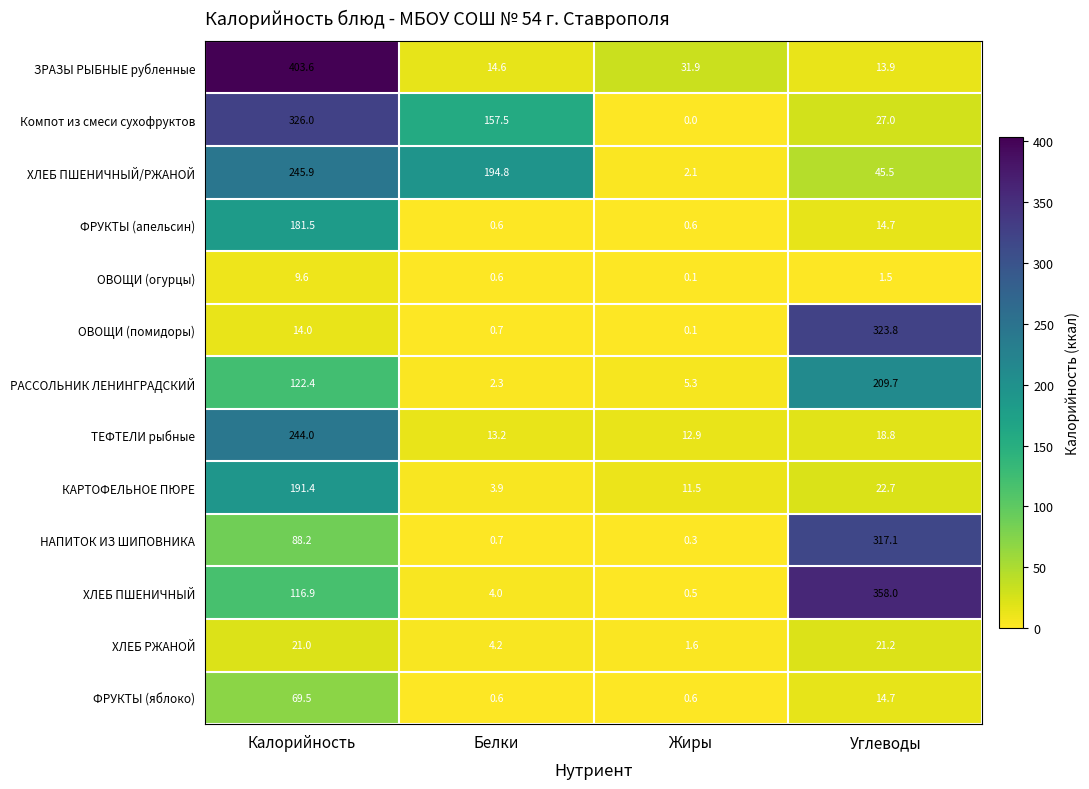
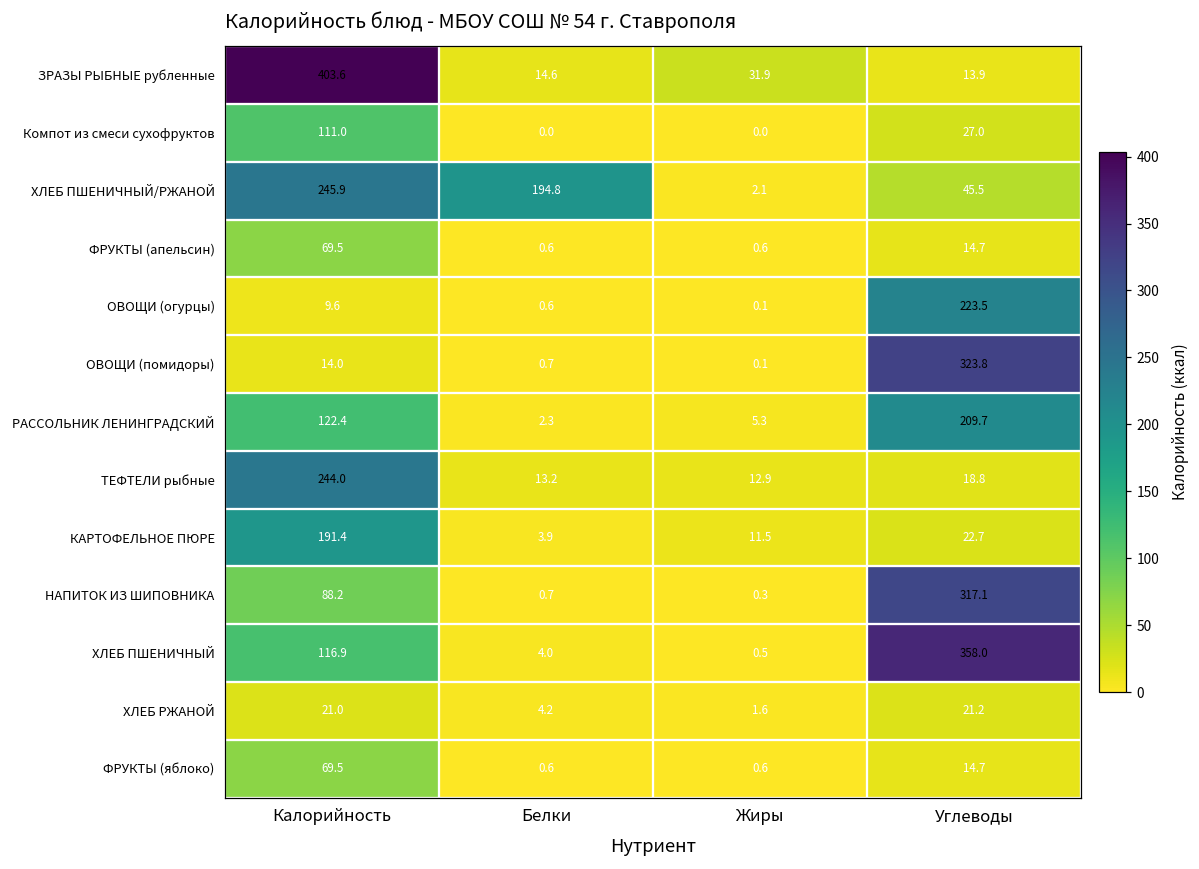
Компот из смеси сухофруктов, Калорийность: 326.0 -> 111.0
Компот из смеси сухофруктов, Белки: 157.5 -> 0.0
ФРУКТЫ (апельсин), Калорийность: 181.5 -> 69.5
ОВОЩИ (огурцы), Углеводы: 1.5 -> 223.5
